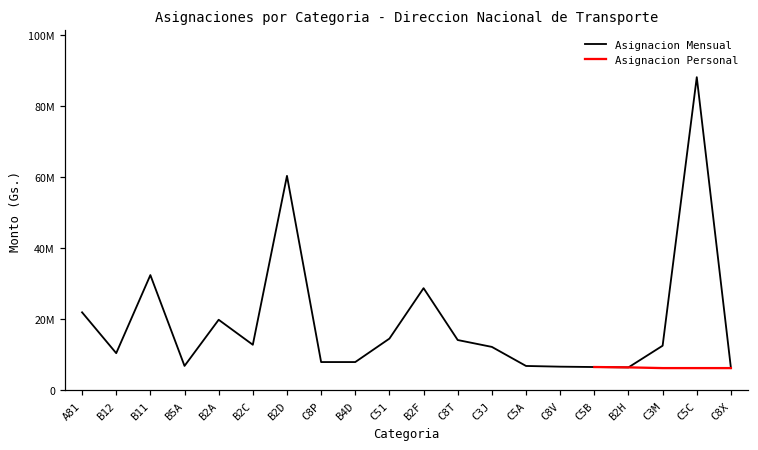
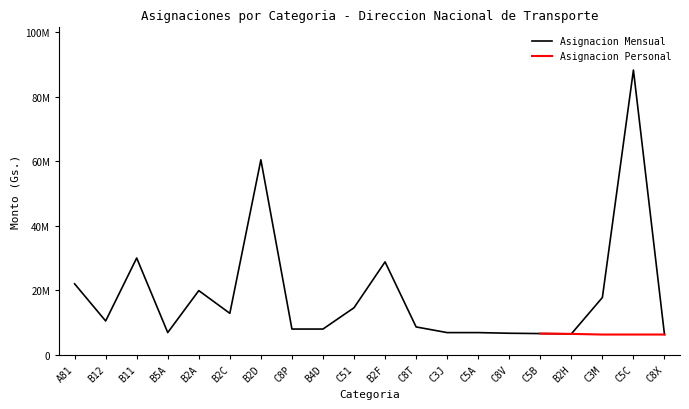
Asignacion Mensual, B11: 32000000 -> 30000000
Asignacion Mensual, C8T: 14000000 -> 9000000
Asignacion Mensual, C3J: 12000000 -> 7000000
Asignacion Mensual, C3M: 13000000 -> 18000000
